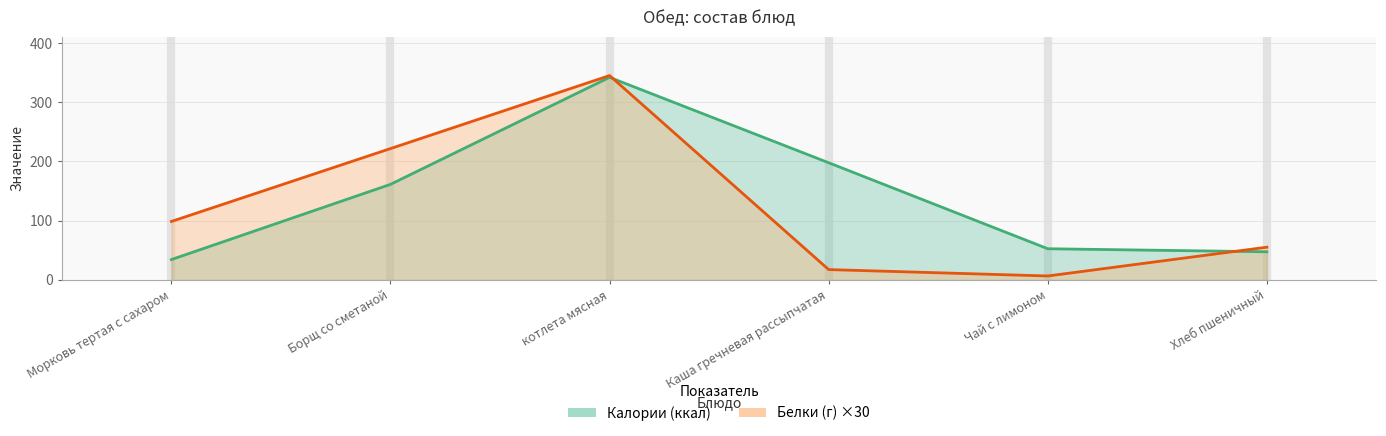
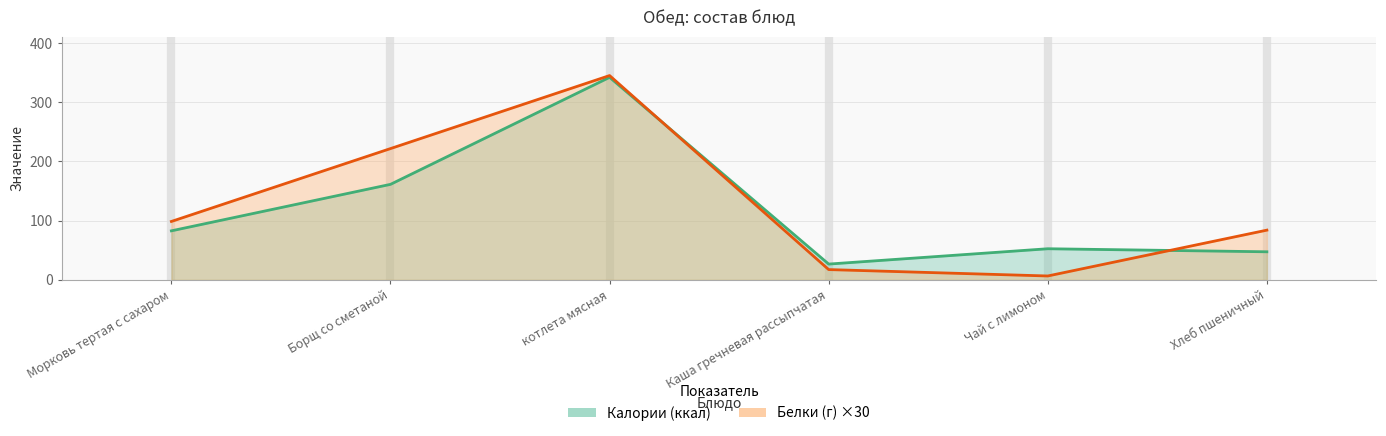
Калории (ккал), Морковь тертая с сахаром: 30 -> 80
Калории (ккал), Каша гречневая рассыпчатая: 200 -> 30
Белки (г) ×30, Хлеб пшеничный: 60 -> 80
